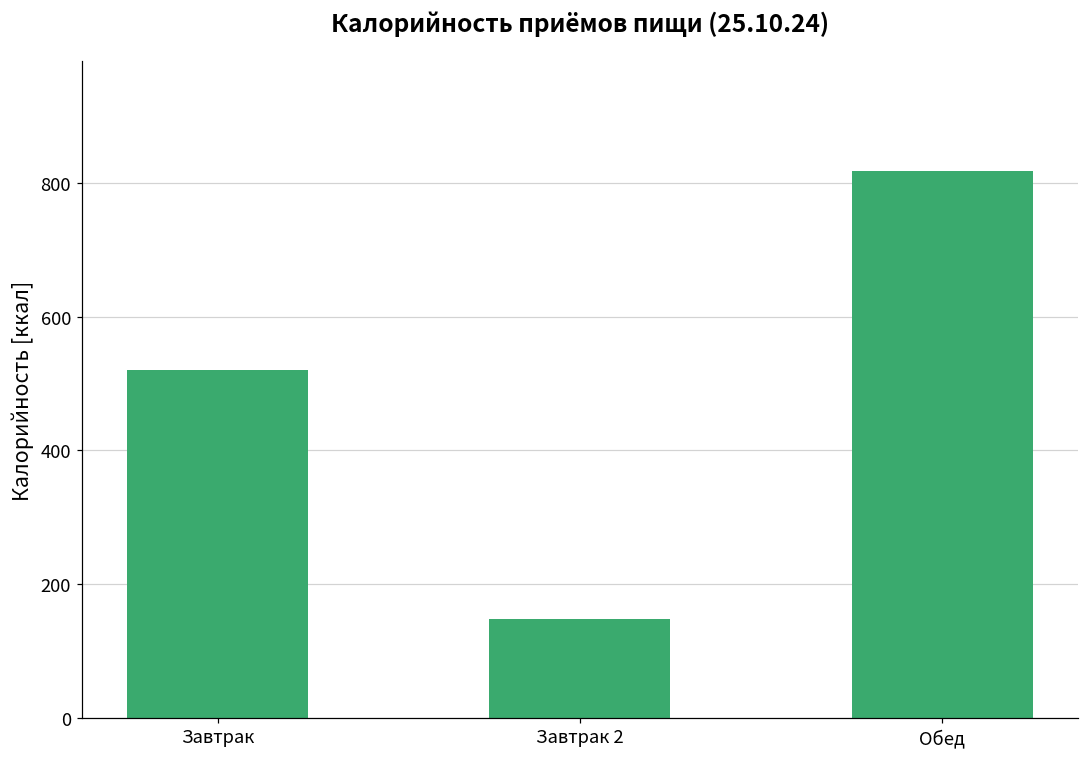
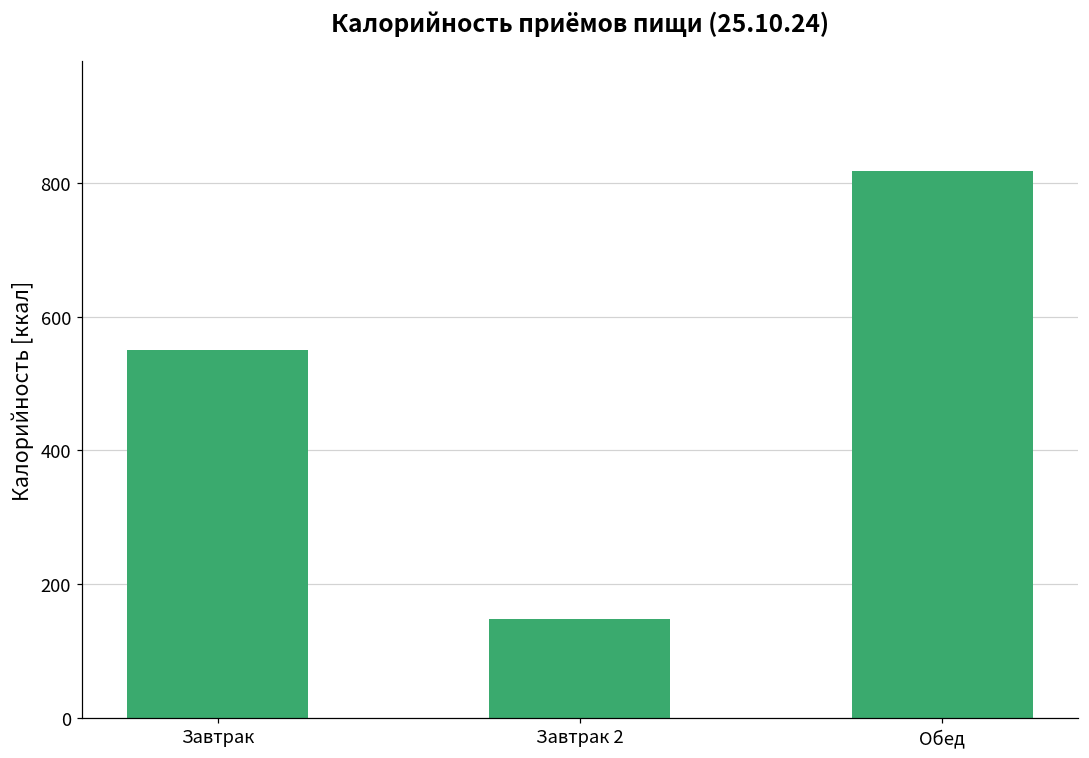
Завтрак: 520 -> 550
